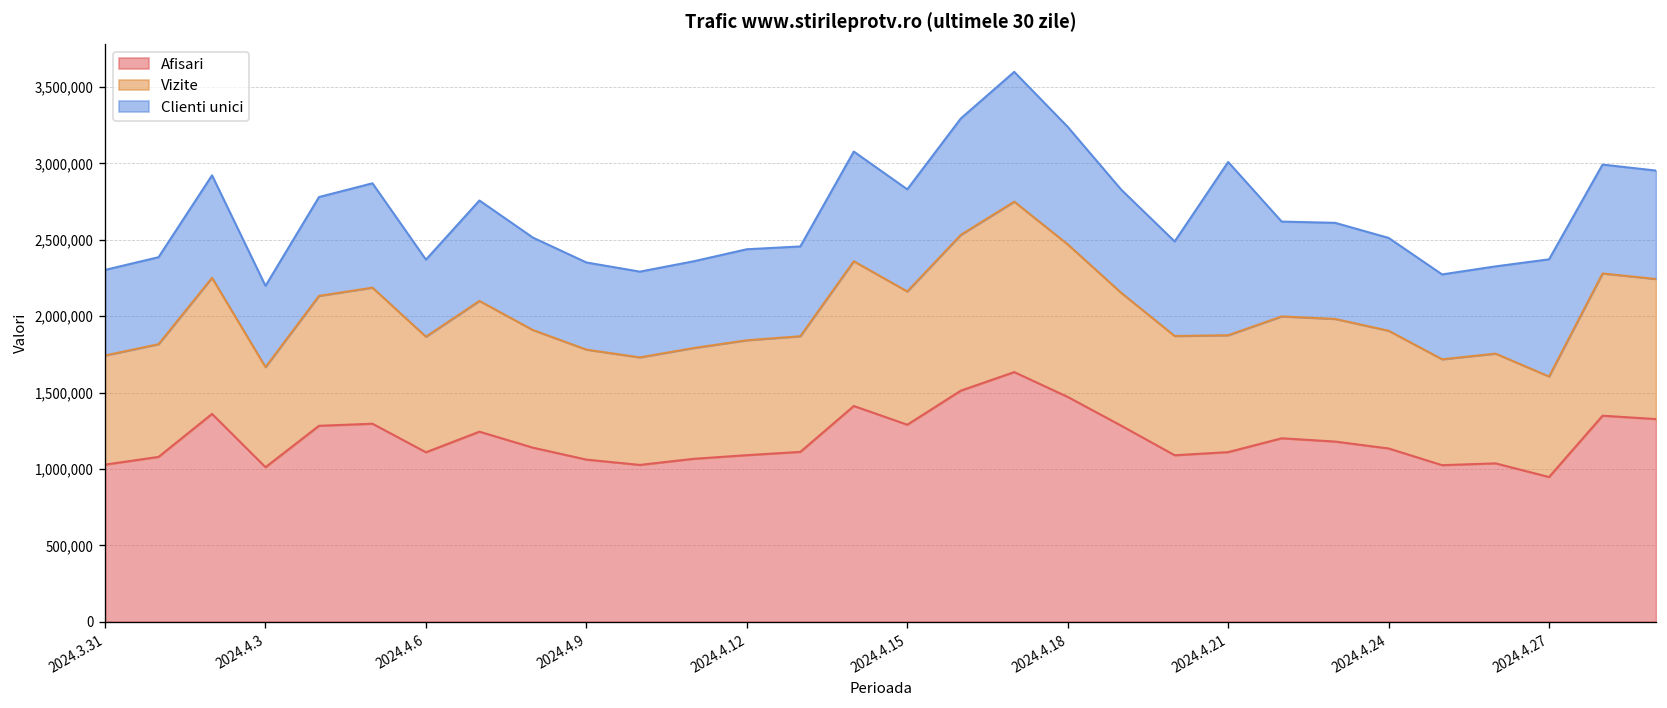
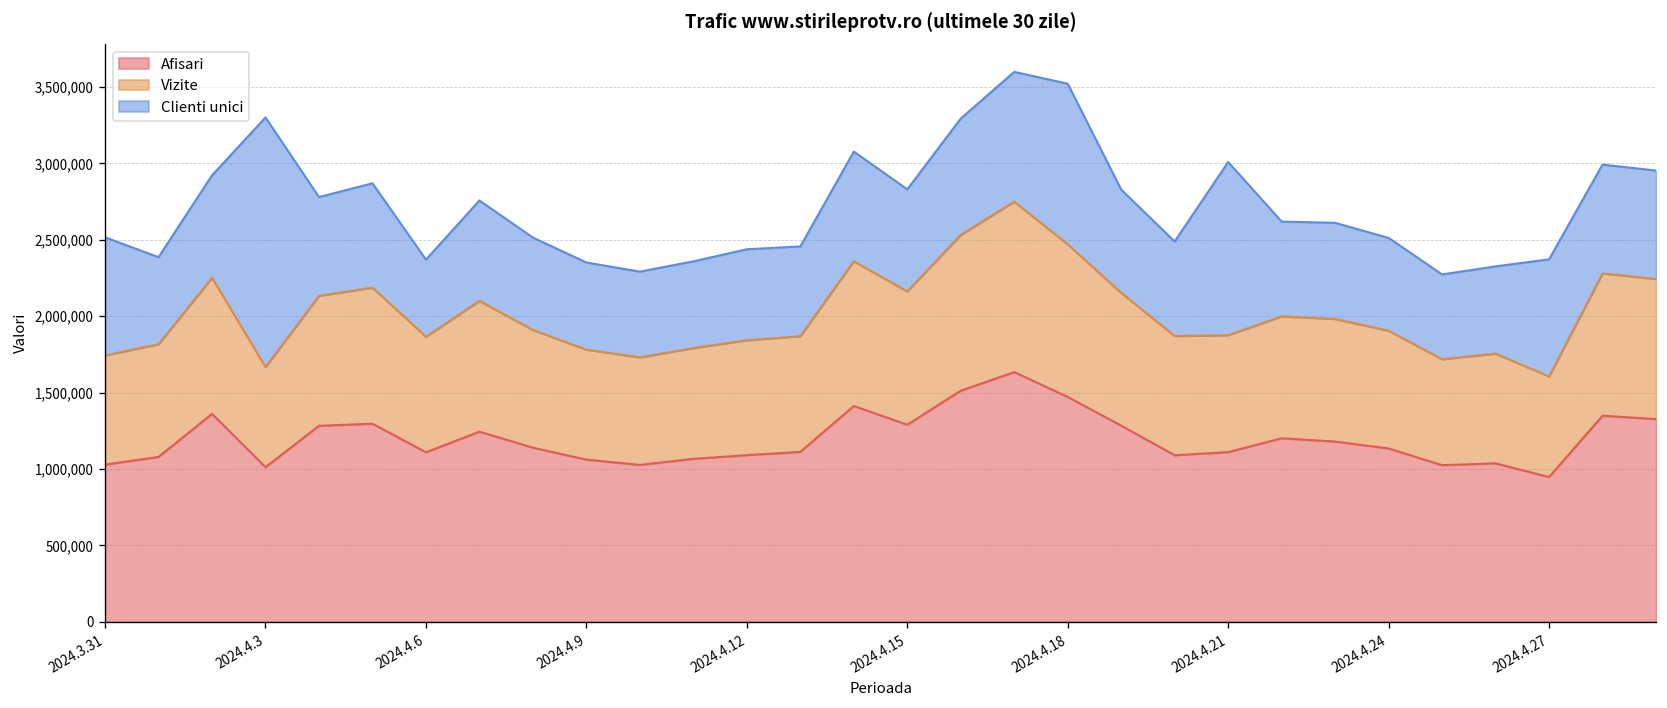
Clienti unici, 2024.3.31: 560,000 -> 770,000
Clienti unici, 2024.4.3: 530,000 -> 1,630,000
Clienti unici, 2024.4.18: 770,000 -> 1,050,000
